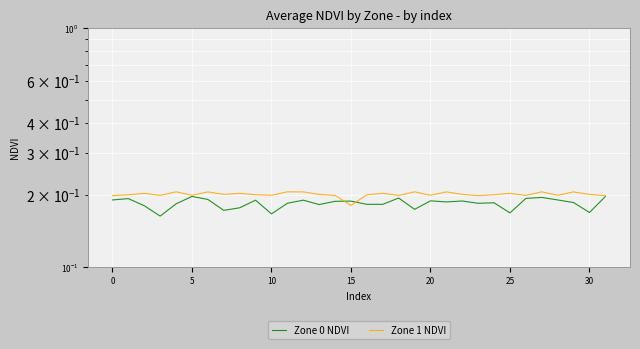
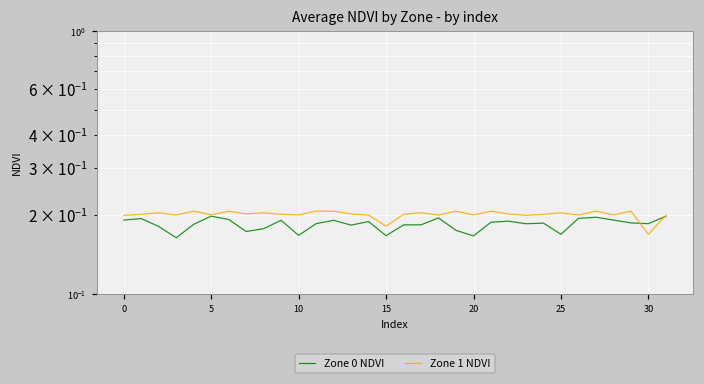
Zone 0 NDVI, 15: 0.19 -> 0.17
Zone 0 NDVI, 20: 0.19 -> 0.17
Zone 0 NDVI, 30: 0.17 -> 0.19
Zone 1 NDVI, 30: 0.20 -> 0.17
